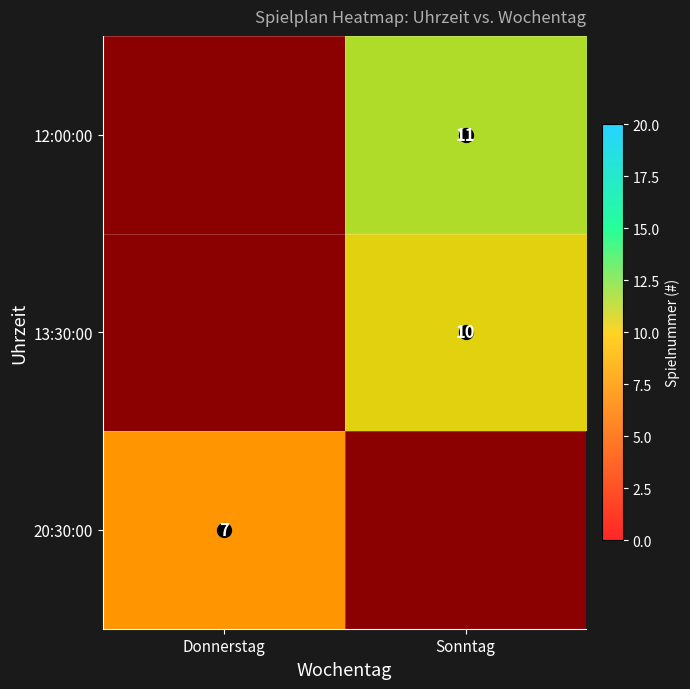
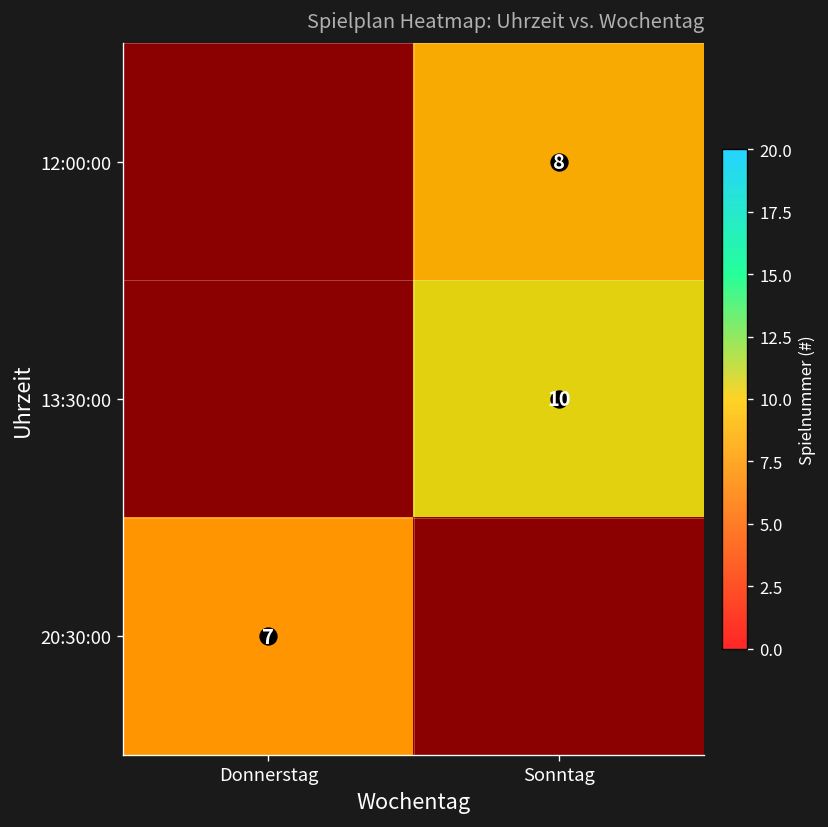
12:00:00, Sonntag: 11 -> 8
